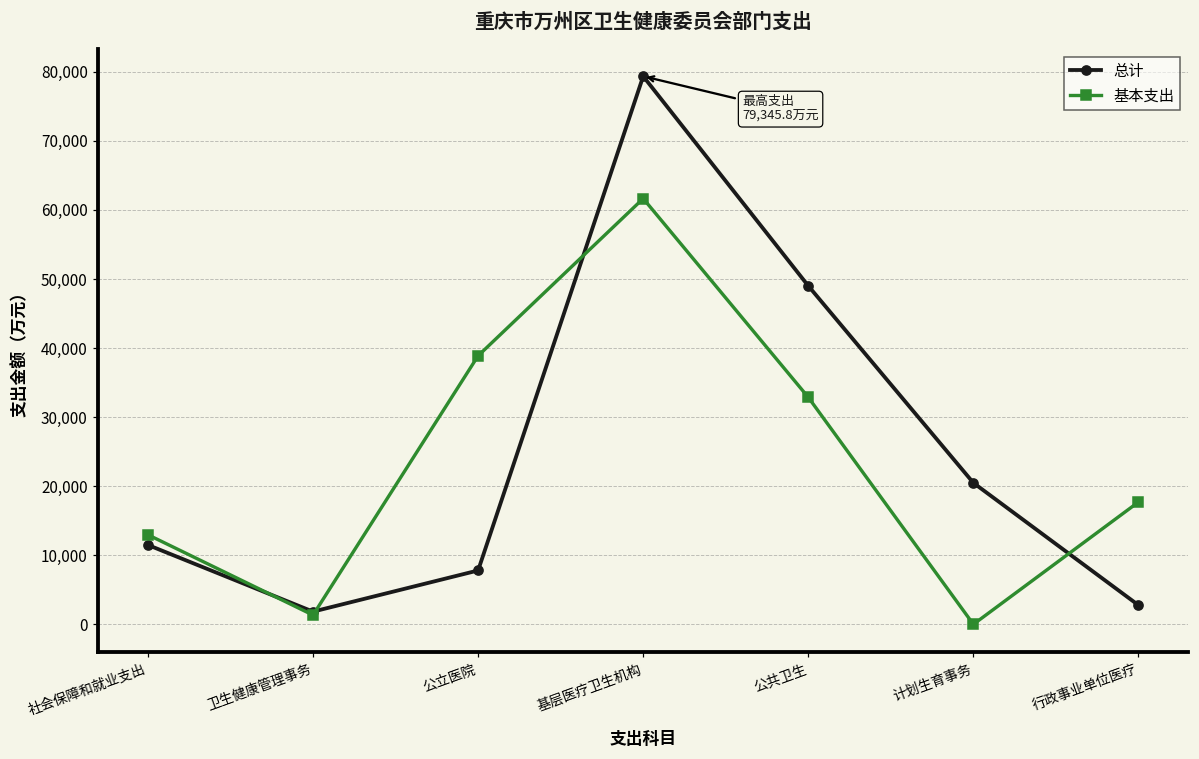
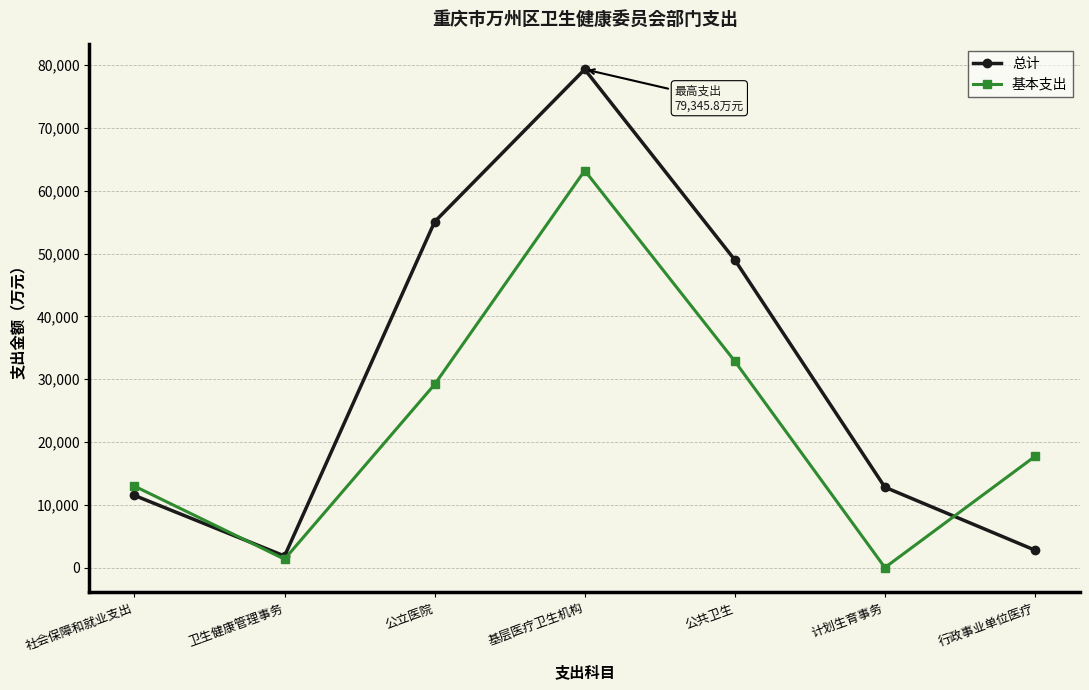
总计, 公立医院: 8,000 -> 55,000
基本支出, 公立医院: 39,000 -> 29,000
基本支出, 基层医疗卫生机构: 62,000 -> 63,000
总计, 计划生育事务: 20,000 -> 13,000
